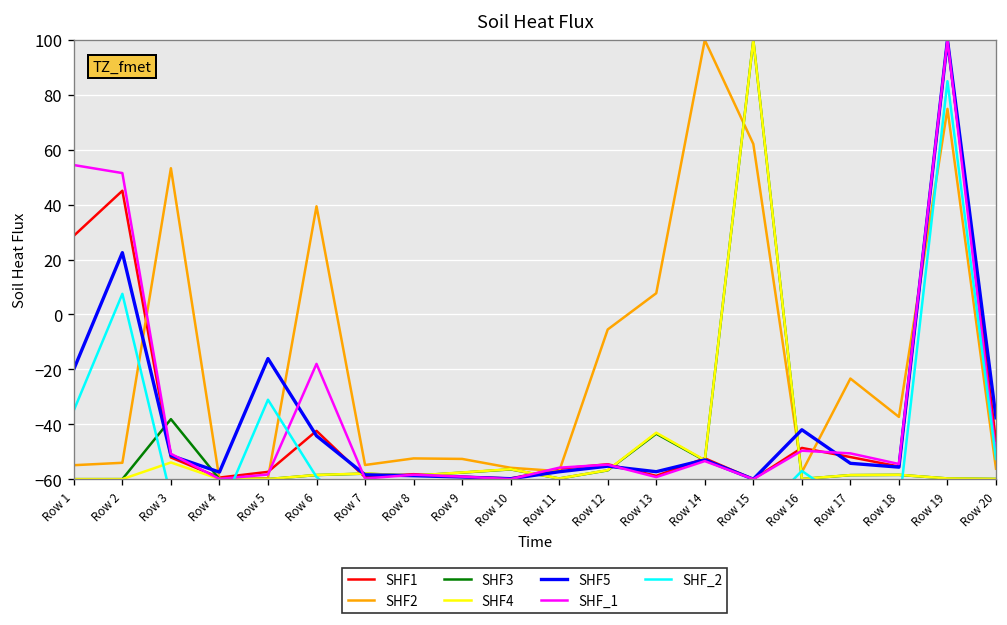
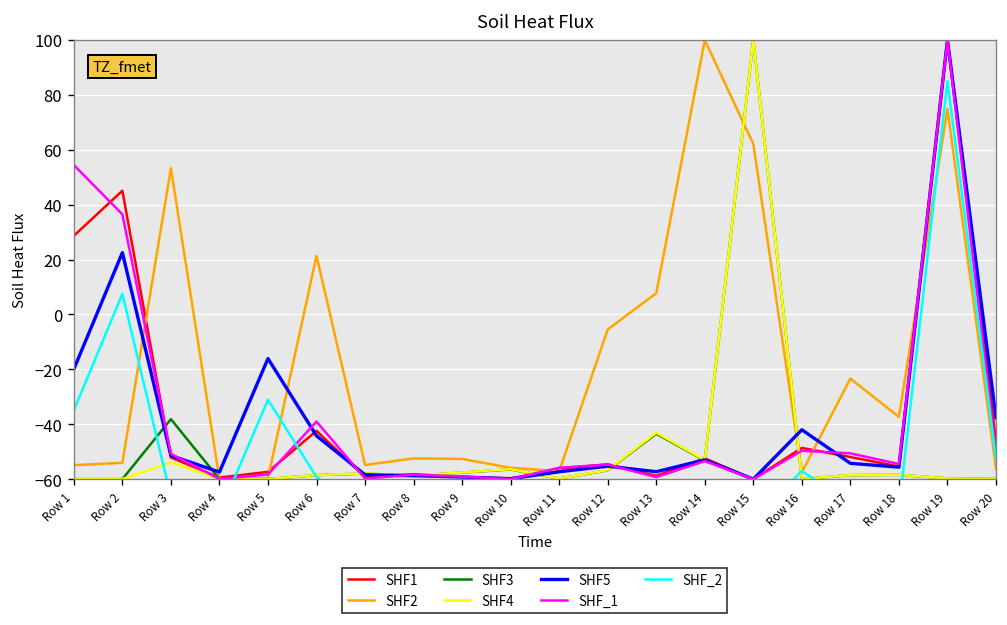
SHF_1, Row 2: 52 -> 37
SHF2, Row 6: 39 -> 21
SHF_1, Row 6: -18 -> -39
